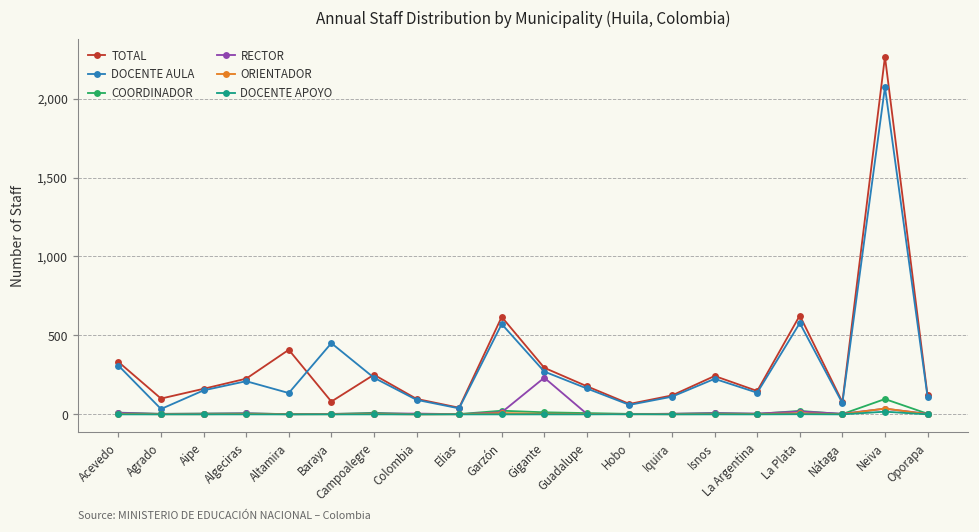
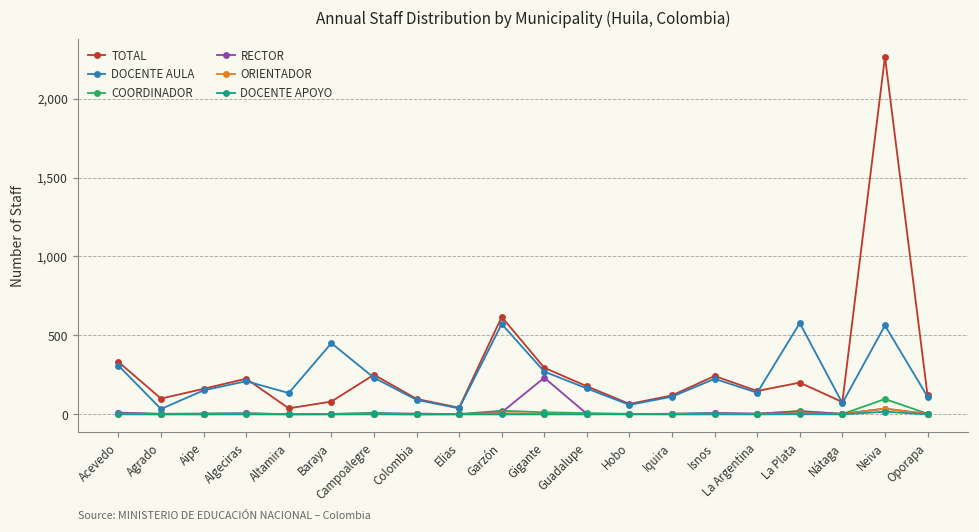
TOTAL, Altamira: 410 -> 40
TOTAL, La Plata: 630 -> 200
DOCENTE AULA, Neiva: 2,070 -> 560
